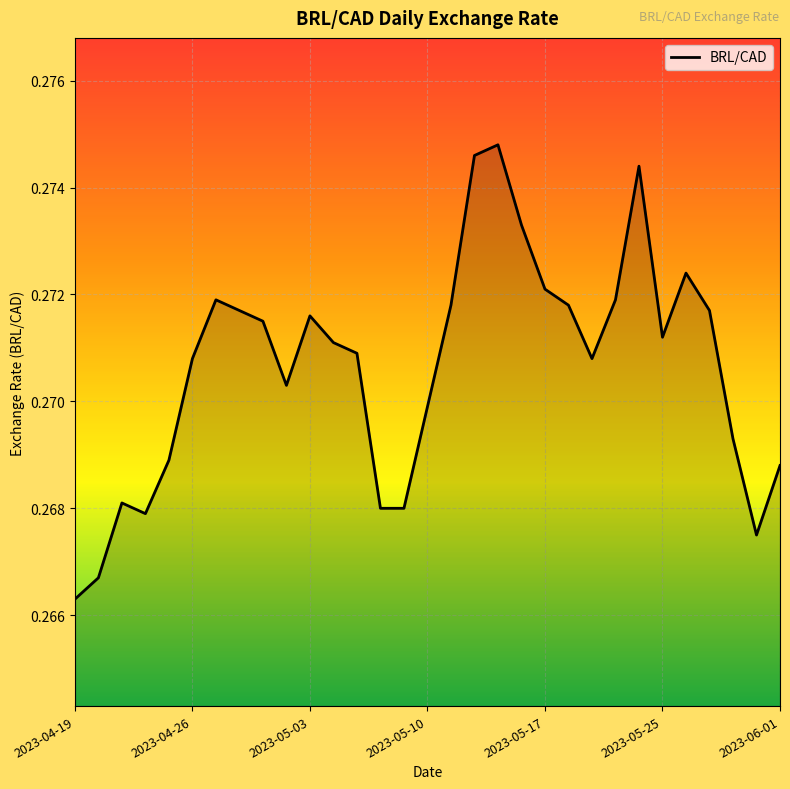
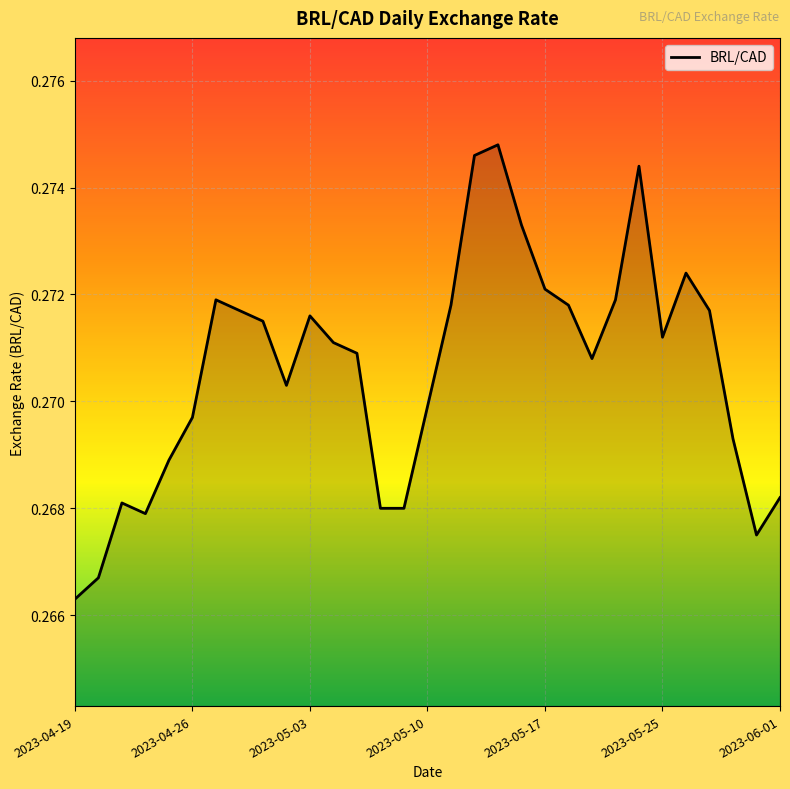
2023-04-26: 0.2708 -> 0.2697
2023-06-01: 0.2688 -> 0.2682
